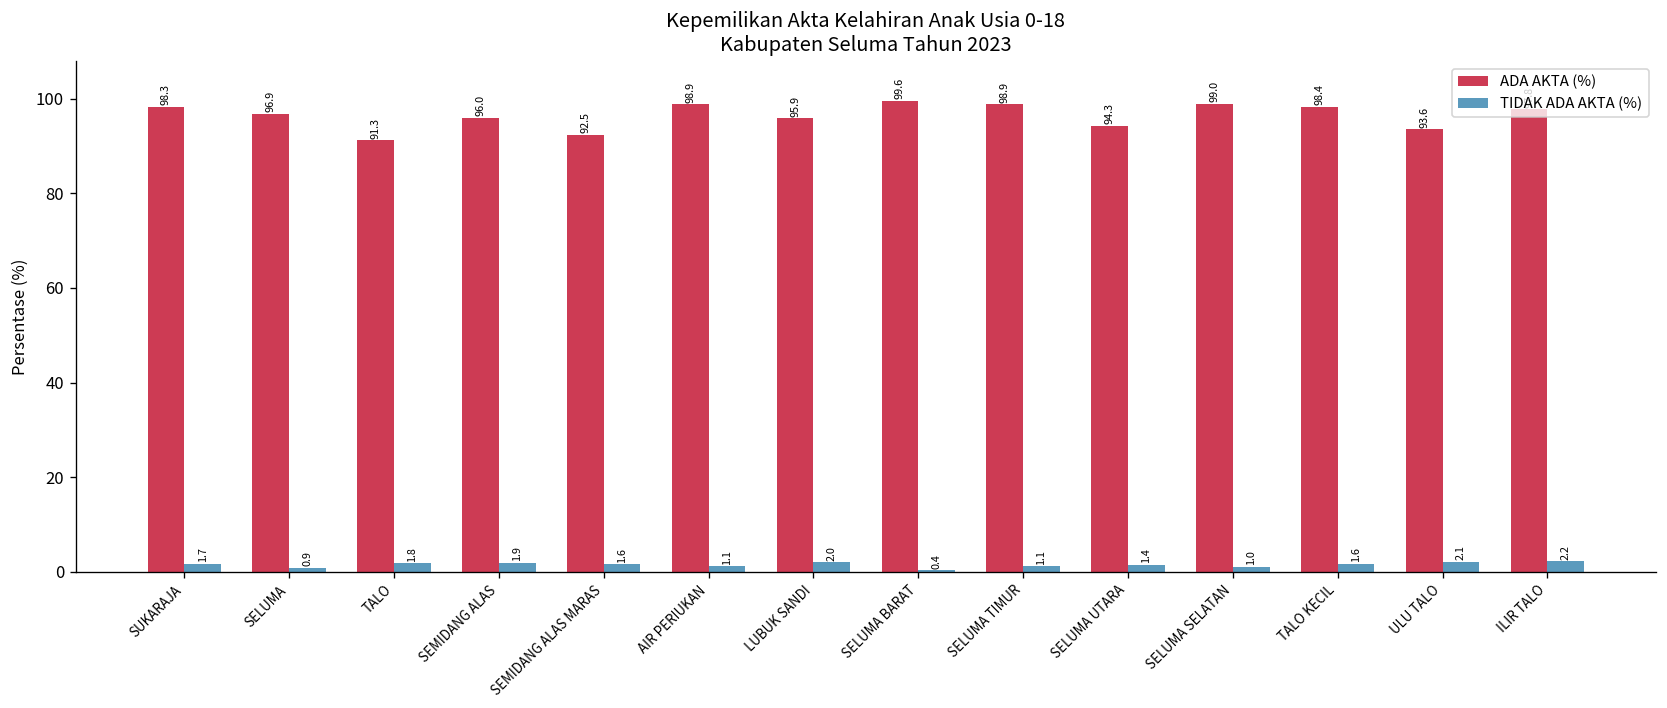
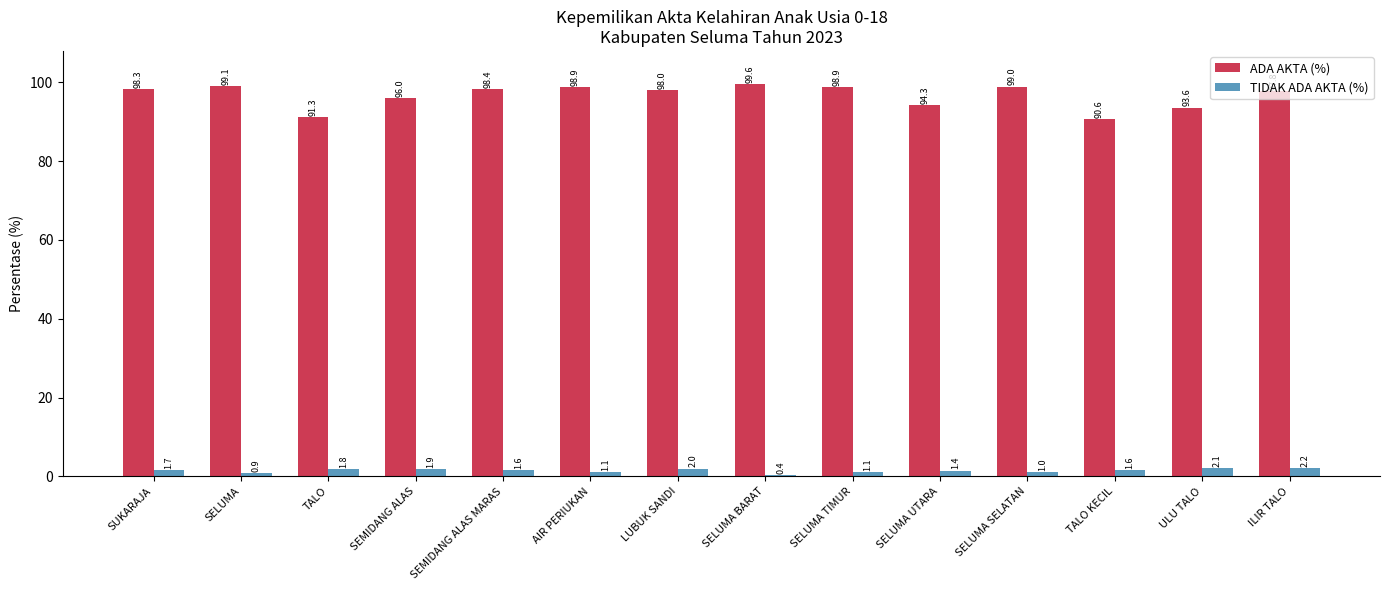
ADA AKTA (%), SELUMA: 96.9 -> 99.1
ADA AKTA (%), SEMIDANG ALAS MARAS: 92.5 -> 98.4
ADA AKTA (%), LUBUK SANDI: 95.9 -> 98.0
ADA AKTA (%), TALO KECIL: 98.4 -> 90.6
